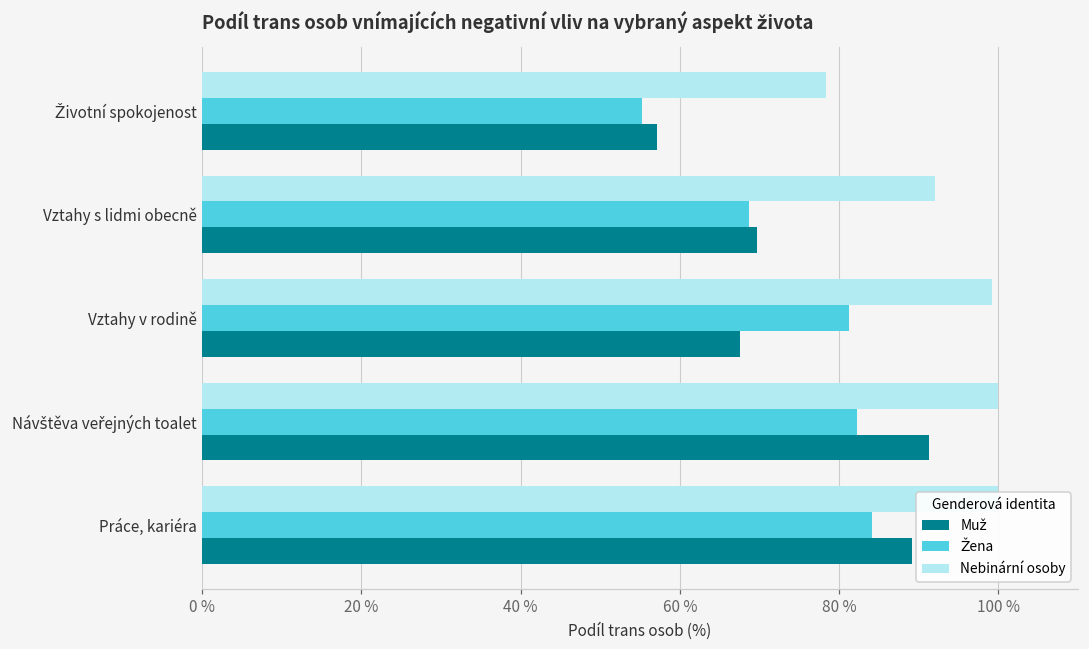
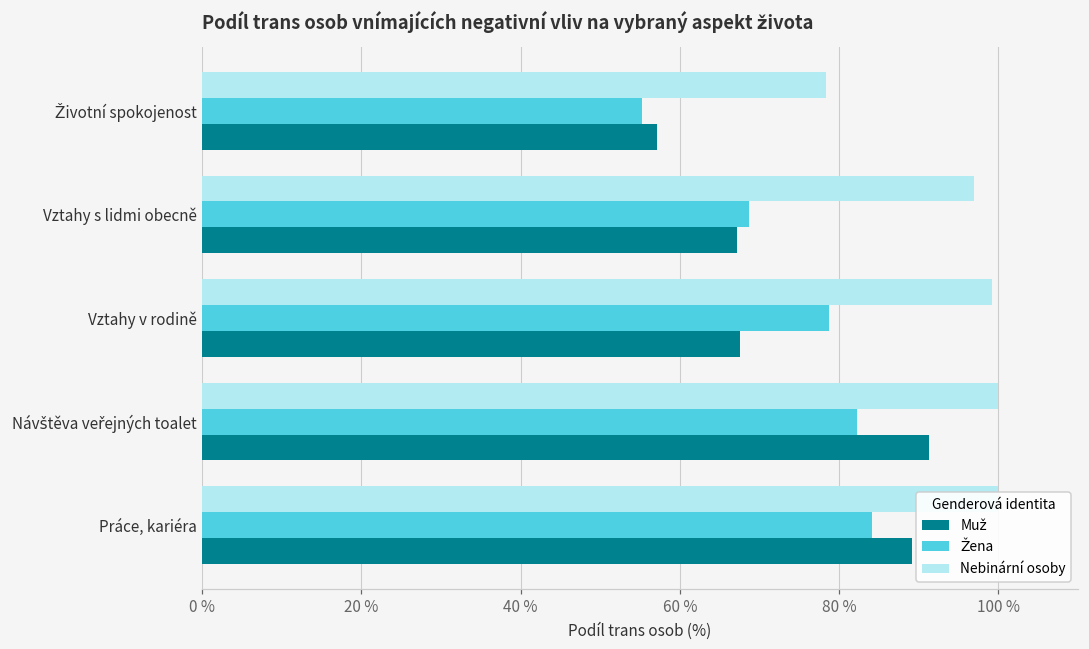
Nebinární osoby, Vztahy s lidmi obecně: 92 % -> 97 %
Muž, Vztahy s lidmi obecně: 70 % -> 67 %
Žena, Vztahy v rodině: 81 % -> 79 %
